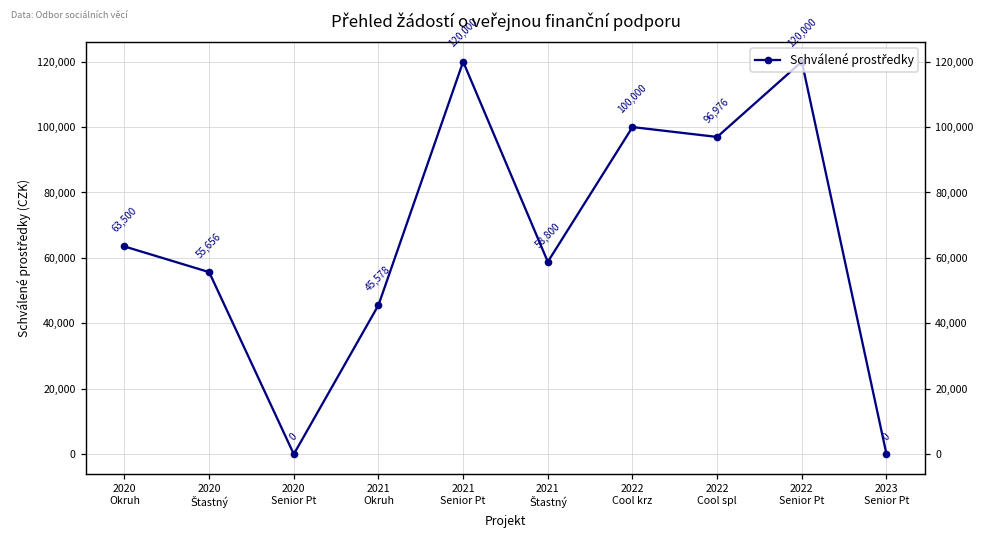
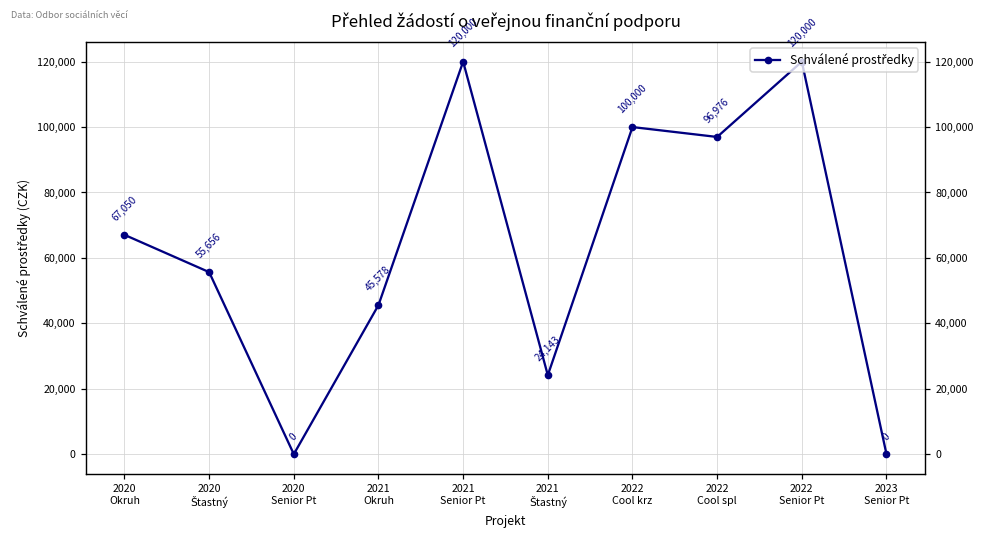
2020 Okruh: 63,500 -> 67,050
2021 Štastný: 58,800 -> 24,143
